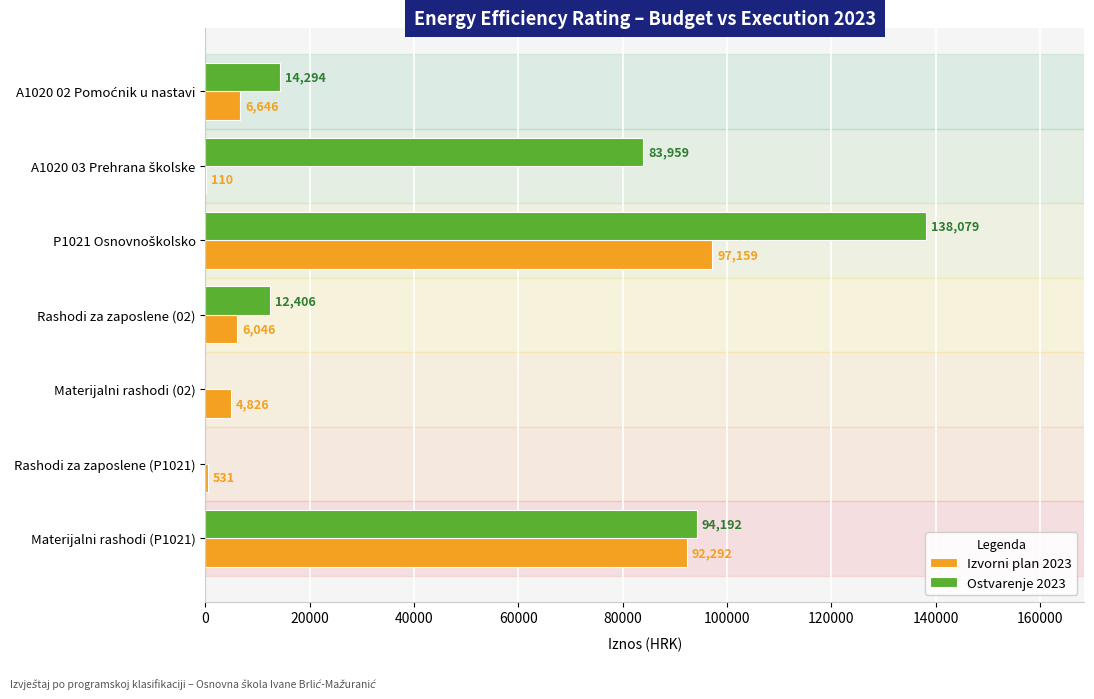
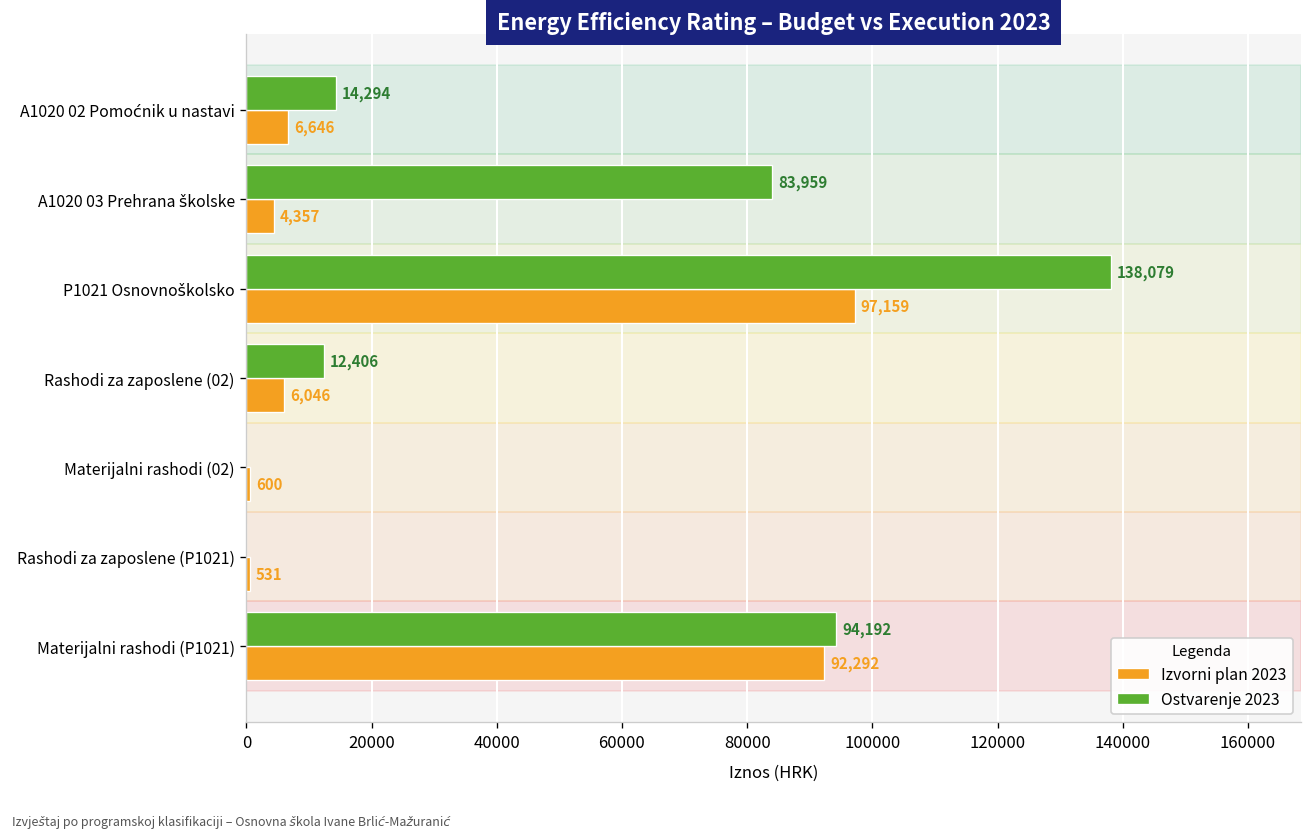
Izvorni plan 2023, A1020 03 Prehrana školske: 110 -> 4,357
Izvorni plan 2023, Materijalni rashodi (02): 4,826 -> 600
